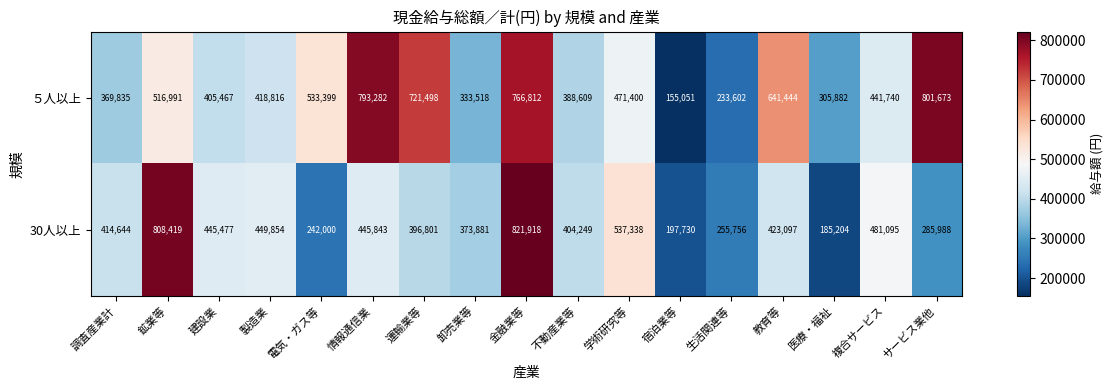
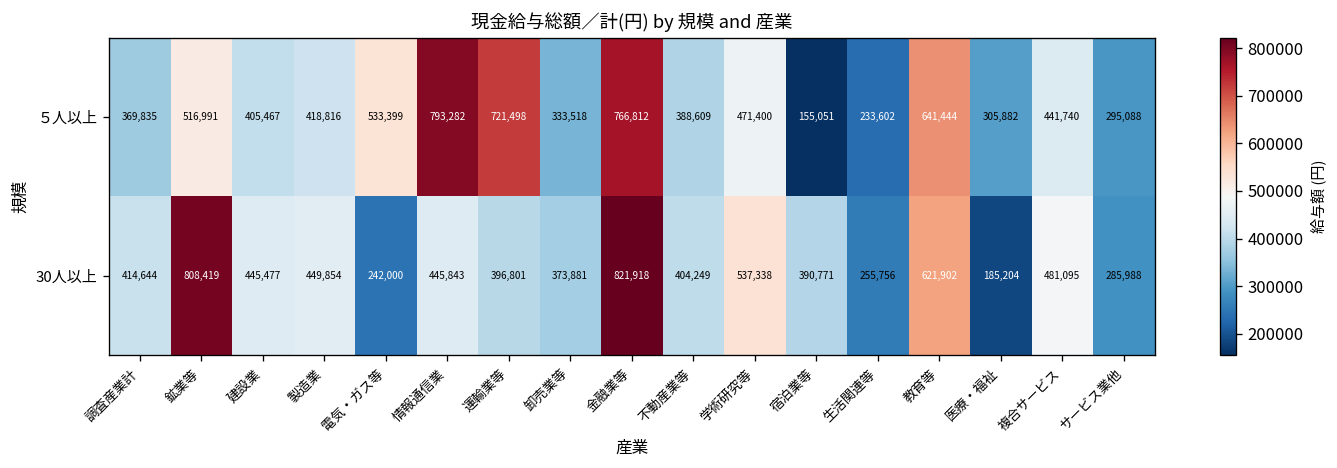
５人以上, サービス業他: 801,673 -> 295,088
30人以上, 宿泊業等: 197,730 -> 390,771
30人以上, 教育等: 423,097 -> 621,902
